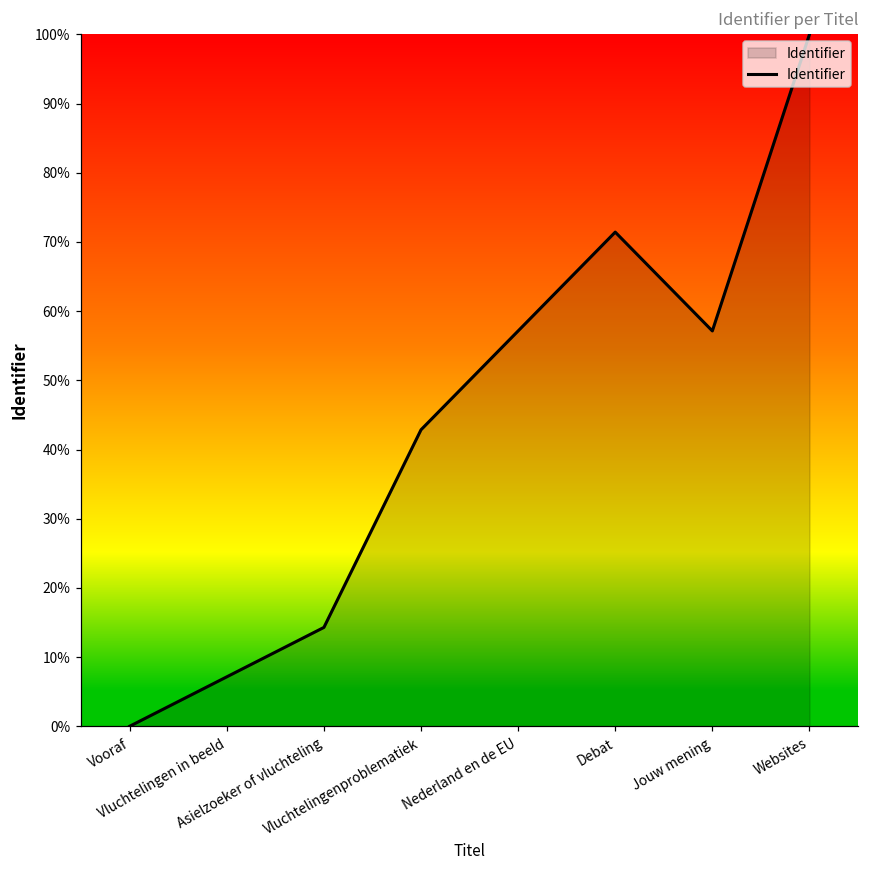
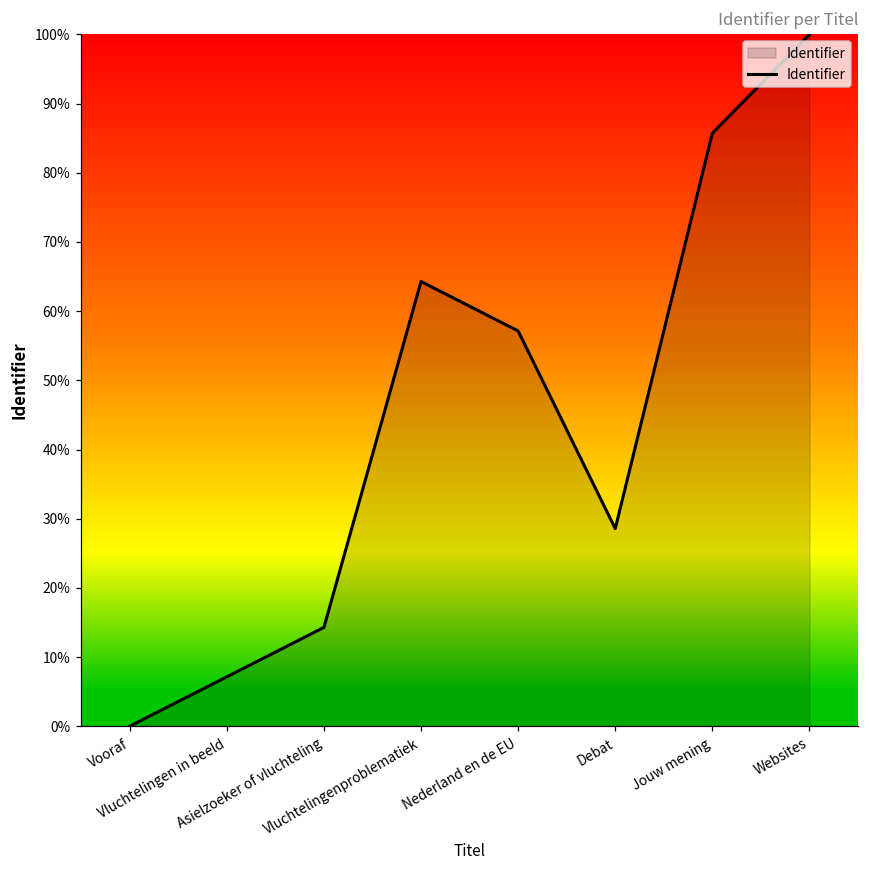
Vluchtelingenproblematiek: 43% -> 64%
Debat: 71% -> 29%
Jouw mening: 57% -> 86%
